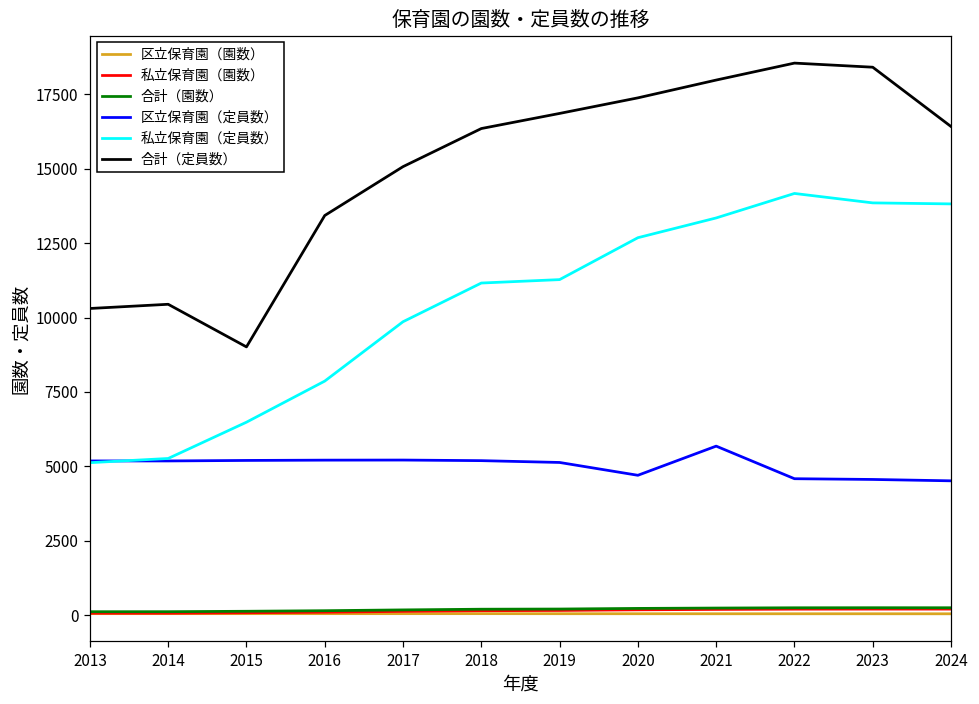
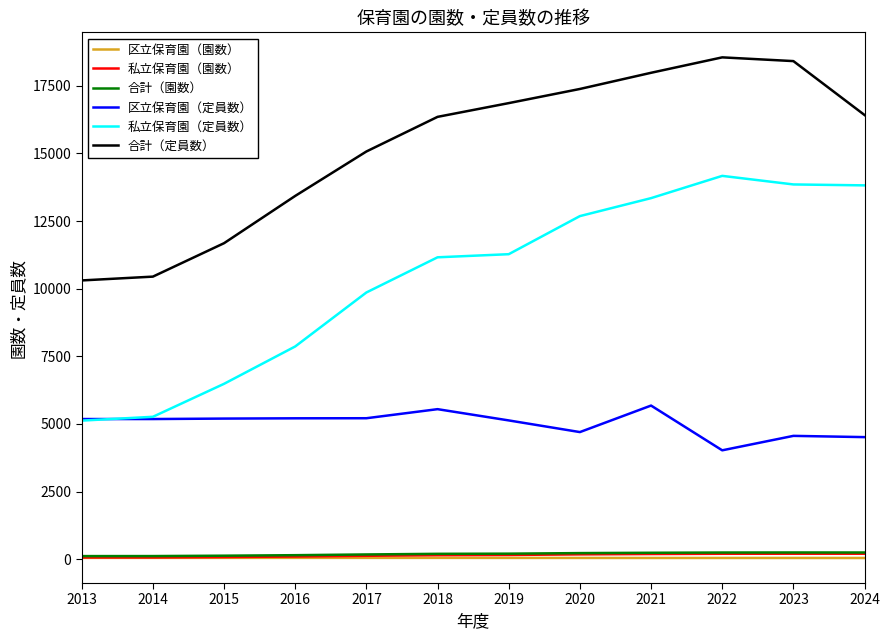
合計（定員数）, 2015: 9000 -> 11700
区立保育園（定員数）, 2018: 5200 -> 5500
区立保育園（定員数）, 2022: 4600 -> 4000
